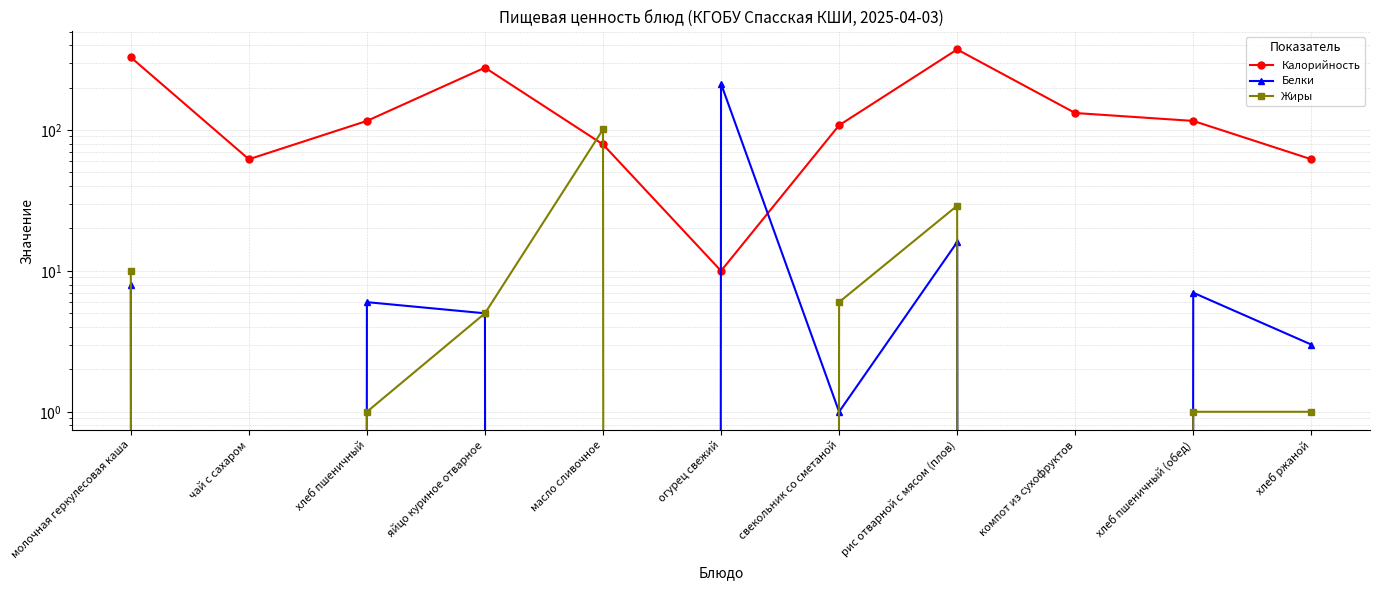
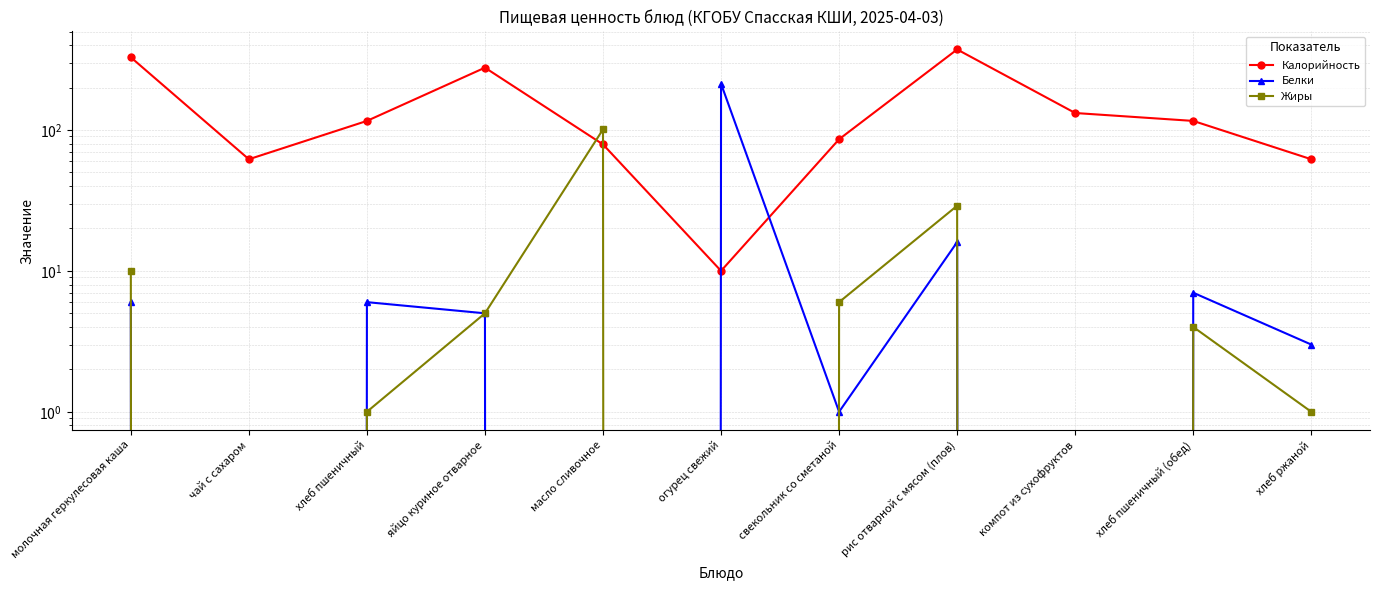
Белки, молочная геркулесовая каша: 8 -> 6
Калорийность, свекольник со сметаной: 110 -> 90
Жиры, хлеб пшеничный (обед): 1 -> 4
